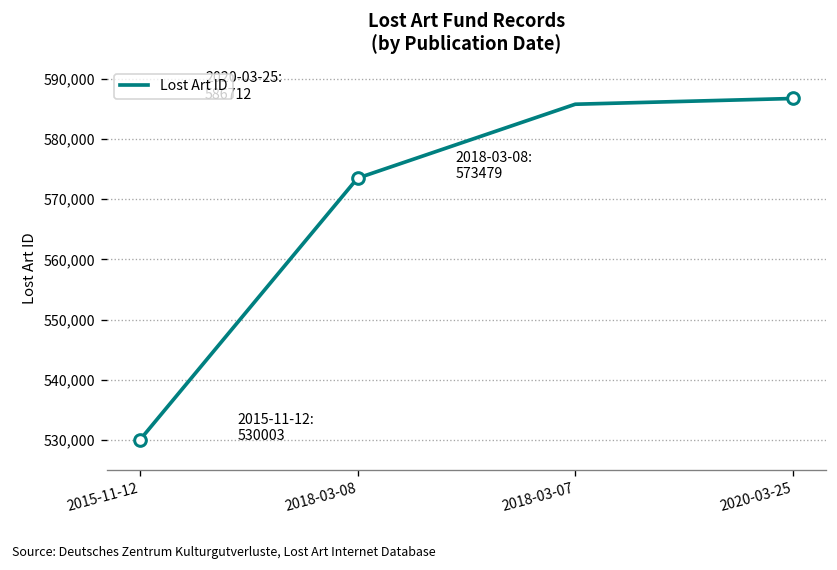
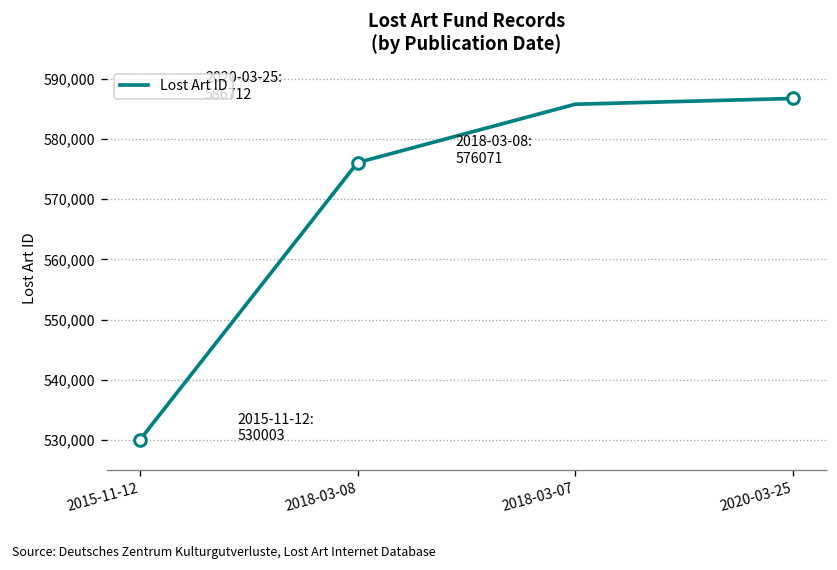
Lost Art ID, 2018-03-08: 573479 -> 576071
